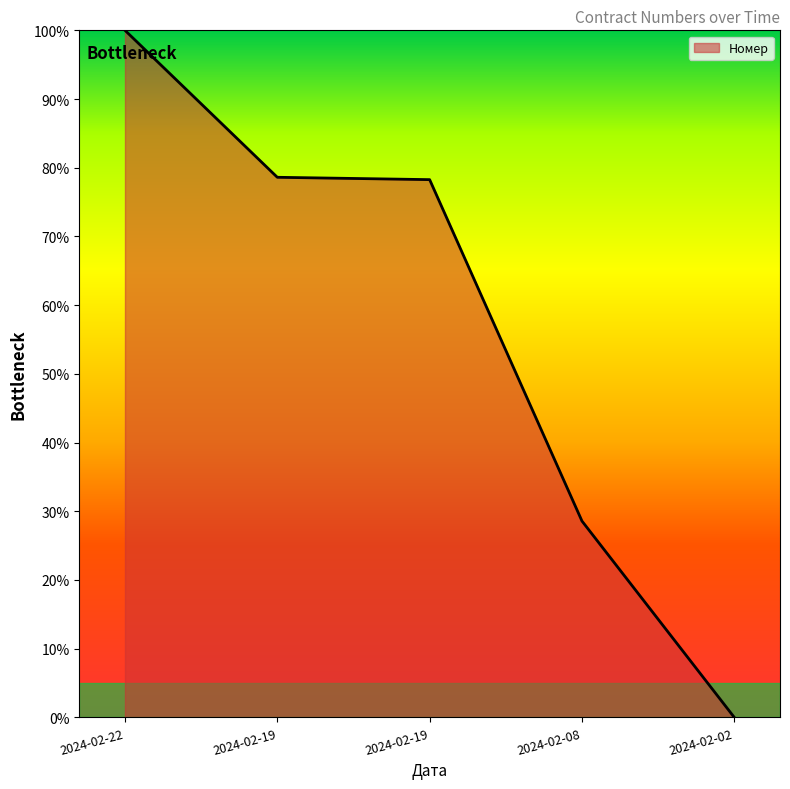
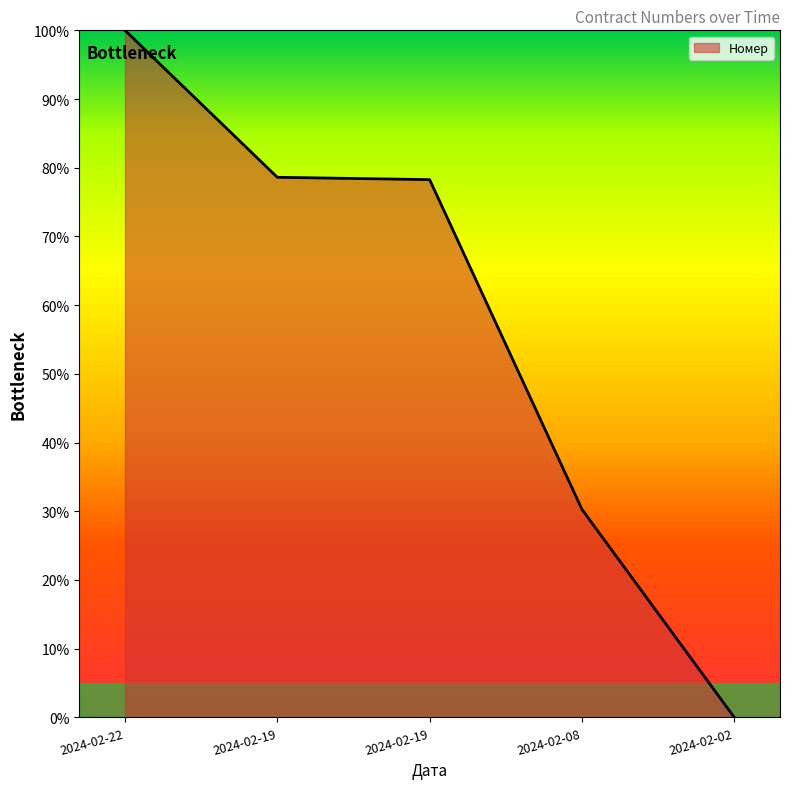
2024-02-08: 29% -> 30%
